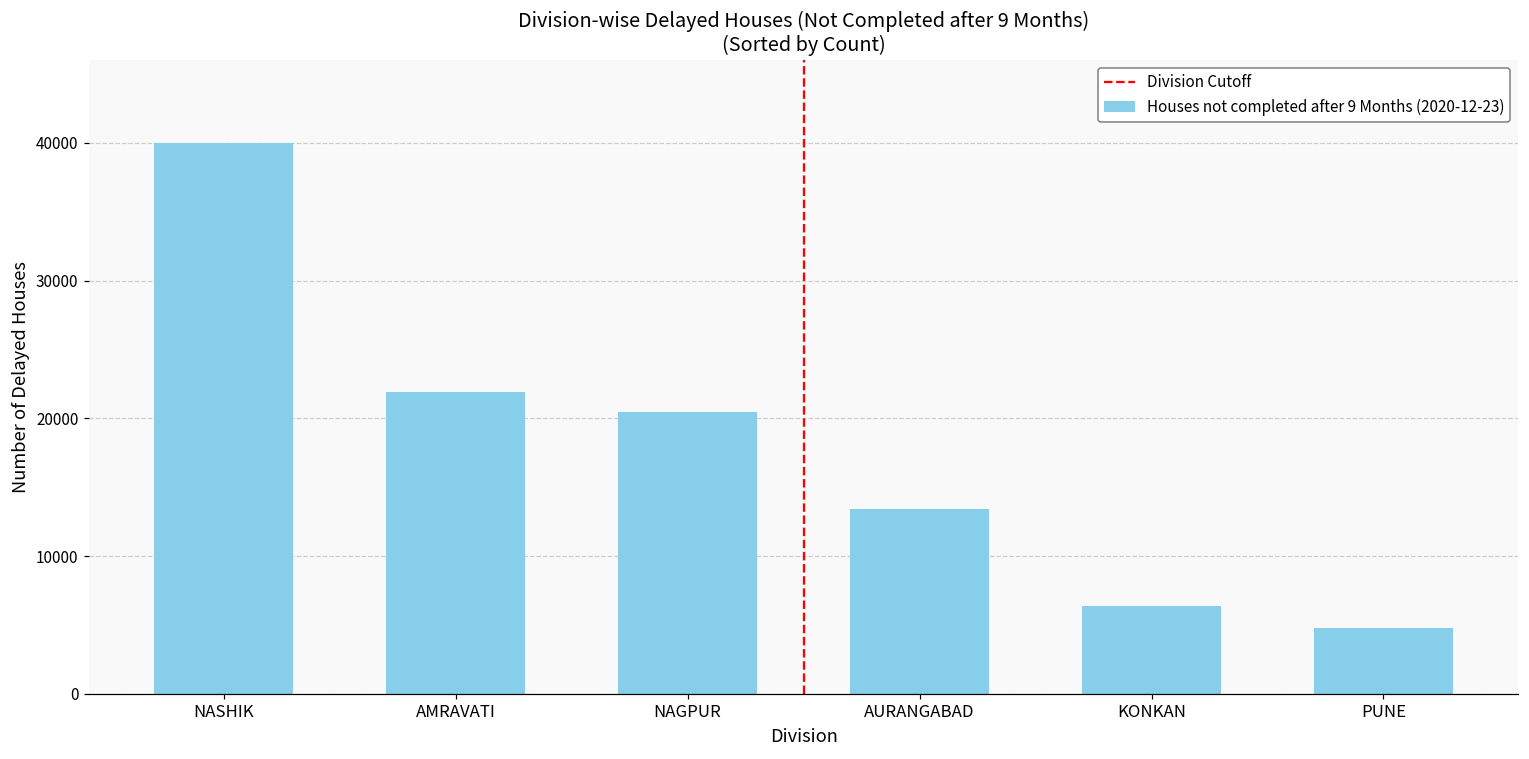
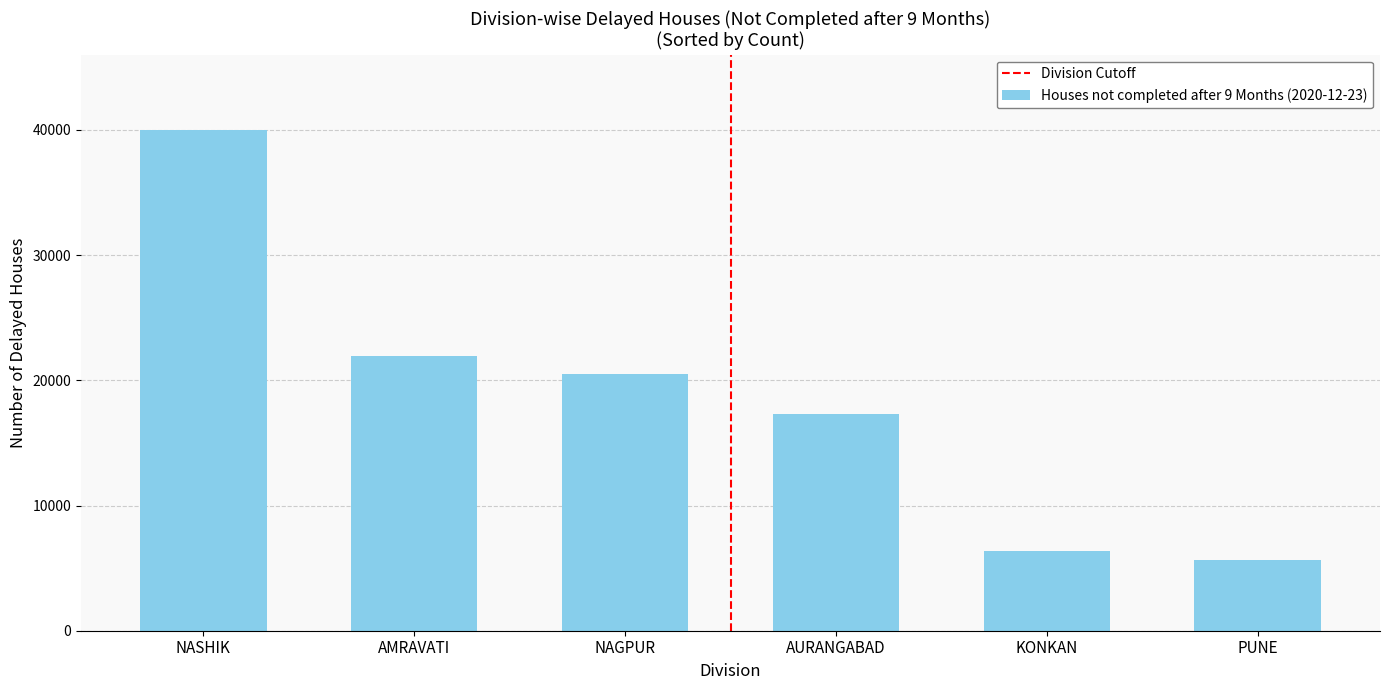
AURANGABAD: 13400 -> 17300
PUNE: 4800 -> 5600
